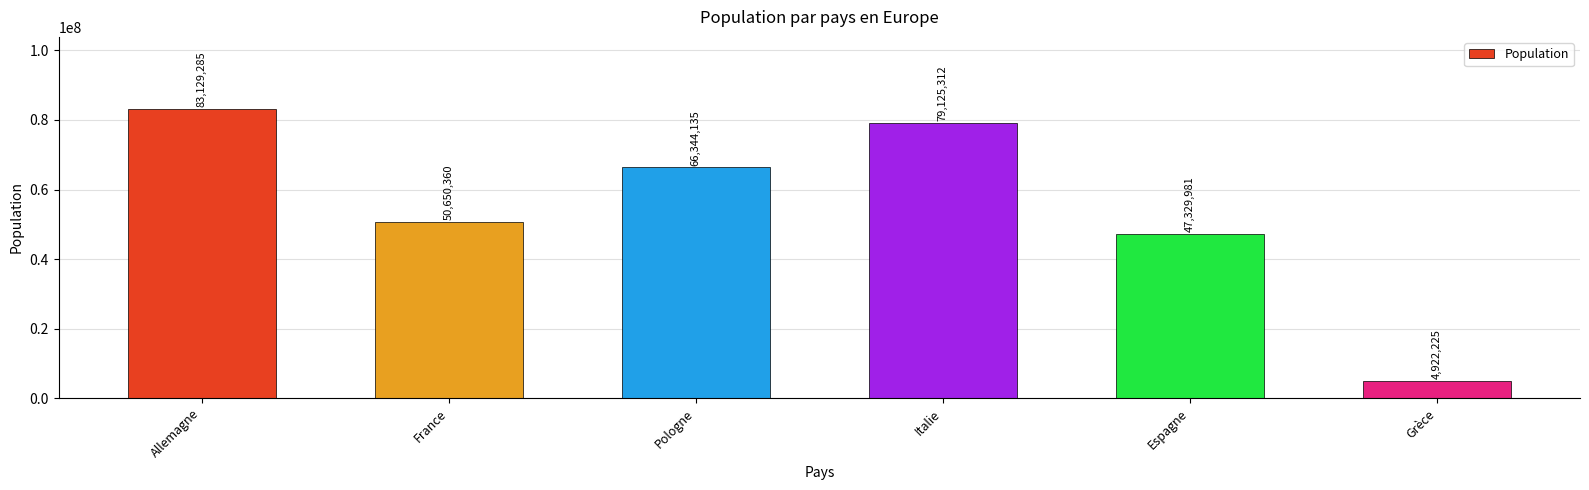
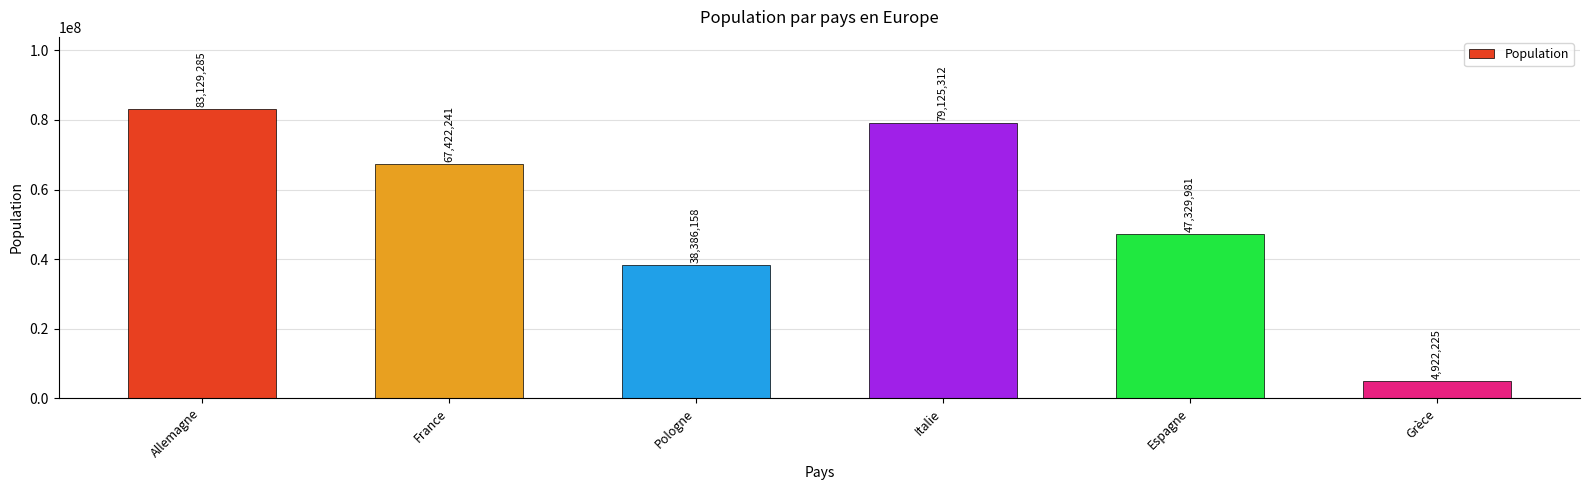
France: 50,650,360 -> 67,422,241
Pologne: 66,344,135 -> 38,386,158
